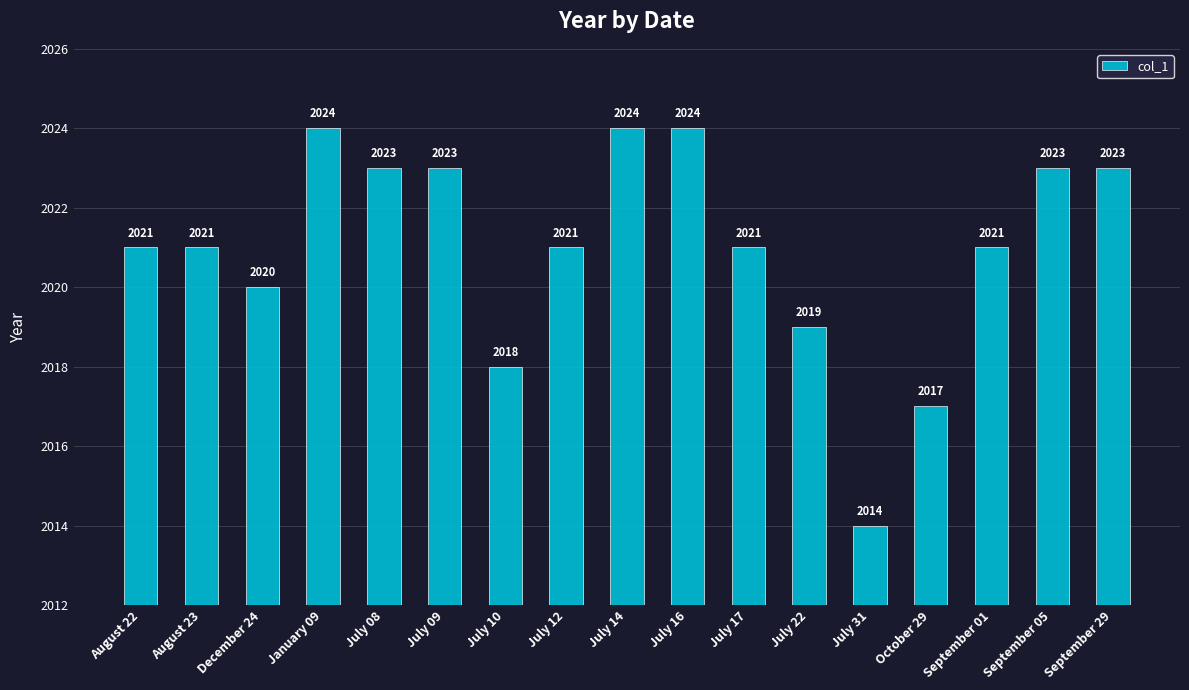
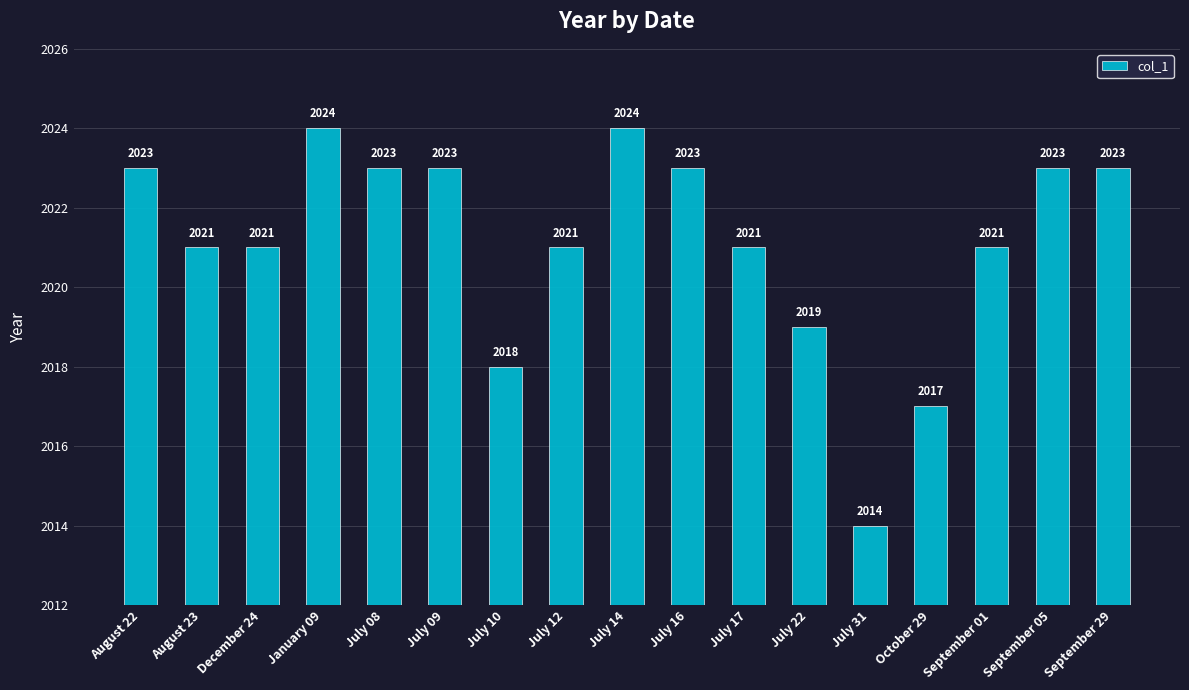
August 22: 2021 -> 2023
December 24: 2020 -> 2021
July 16: 2024 -> 2023
